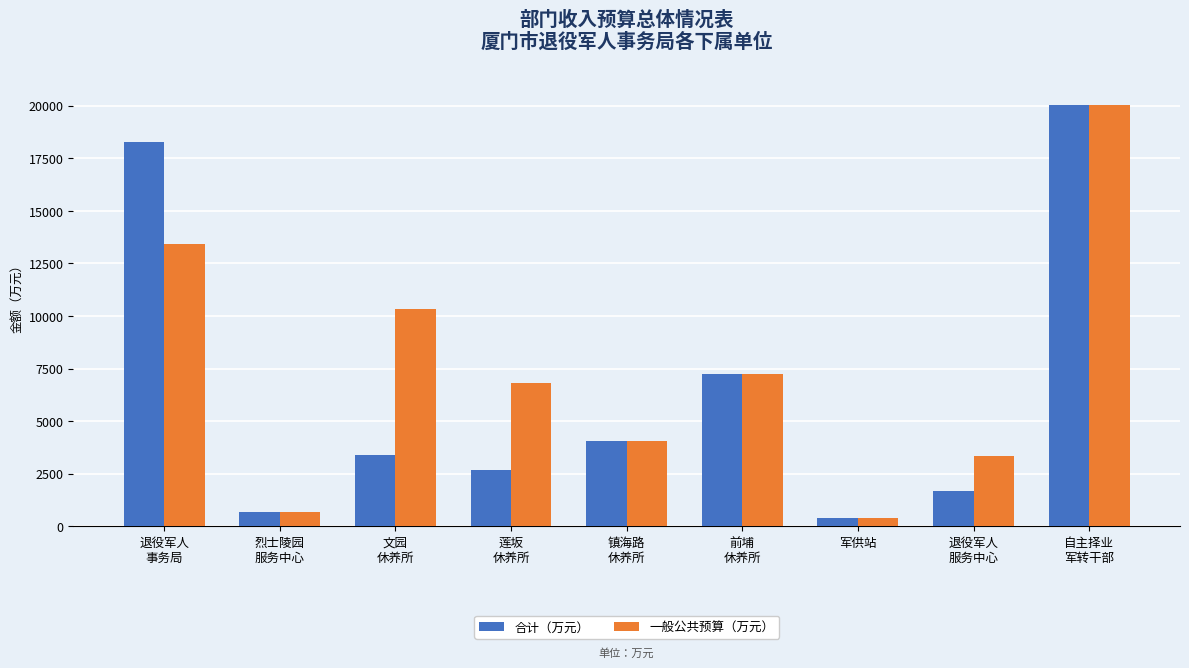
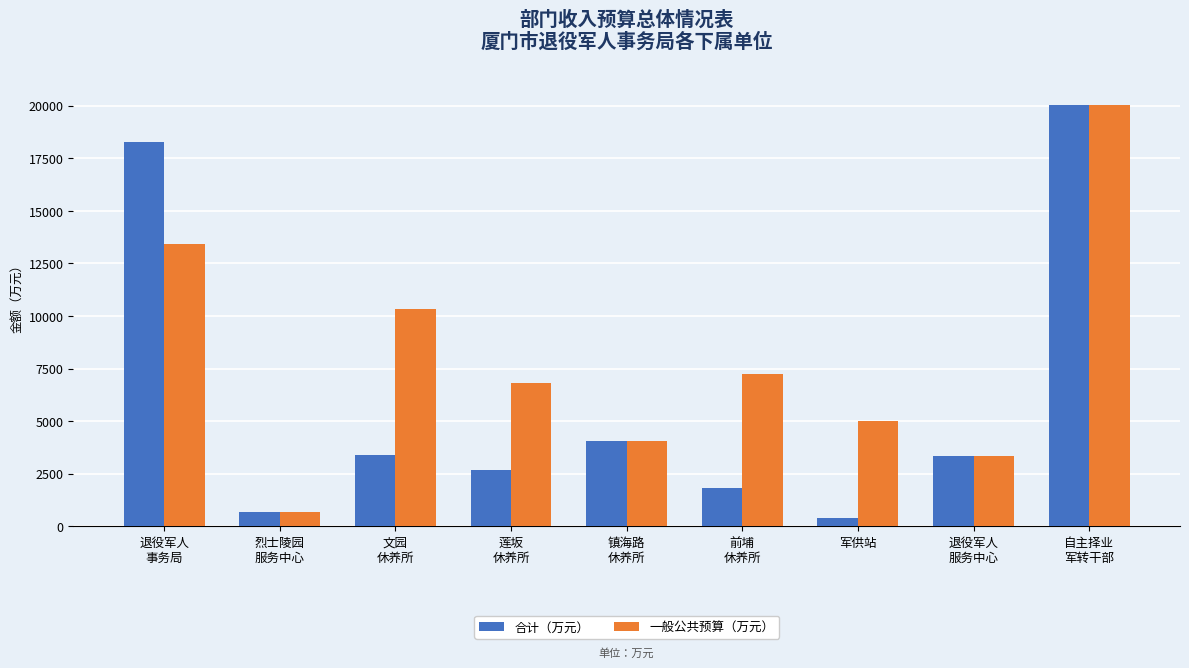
合计（万元）, 前埔 休养所: 7200 -> 1800
一般公共预算（万元）, 军供站: 400 -> 5000
合计（万元）, 退役军人 服务中心: 1700 -> 3300
